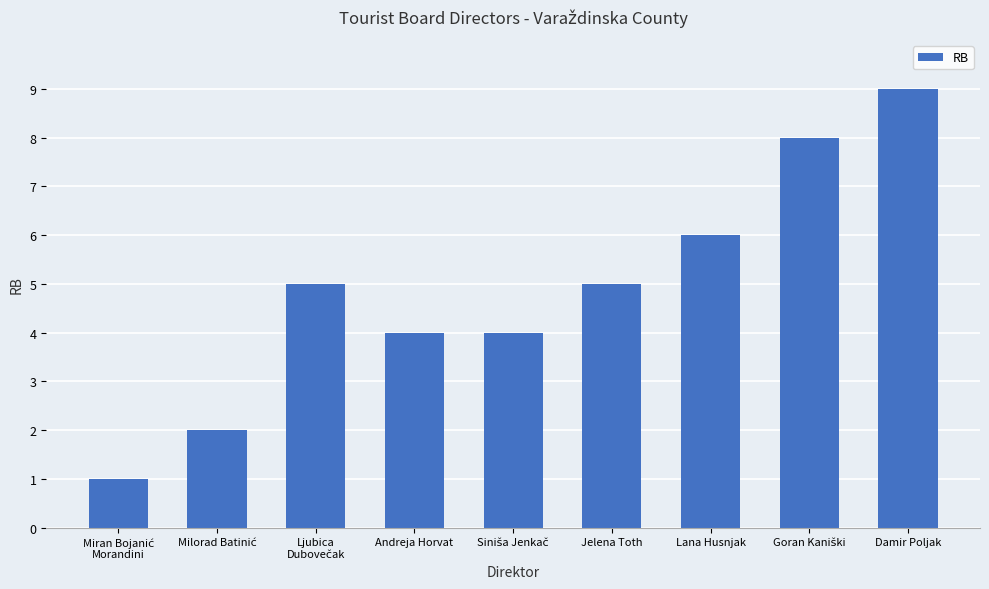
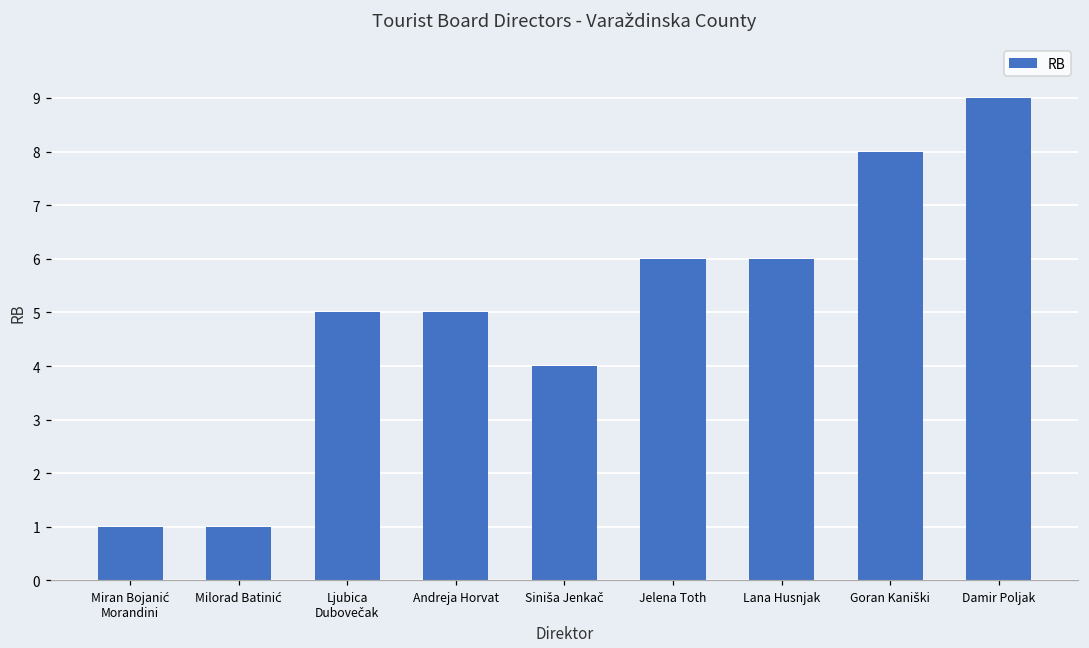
Milorad Batinić: 2 -> 1
Andreja Horvat: 4 -> 5
Jelena Toth: 5 -> 6
